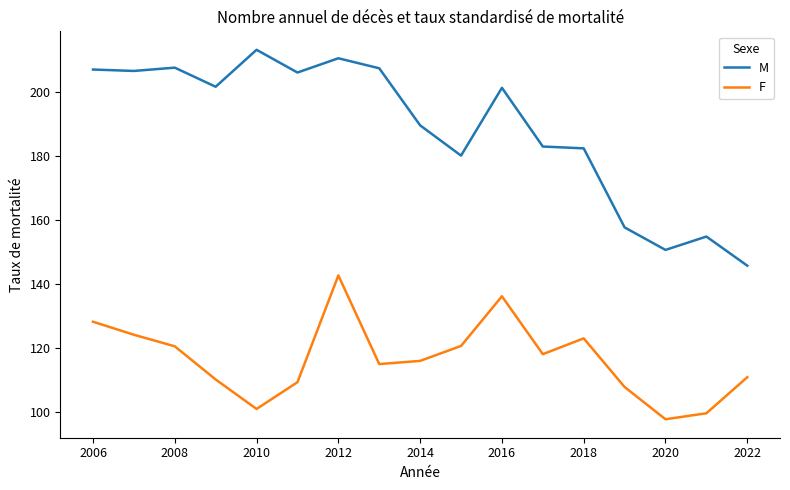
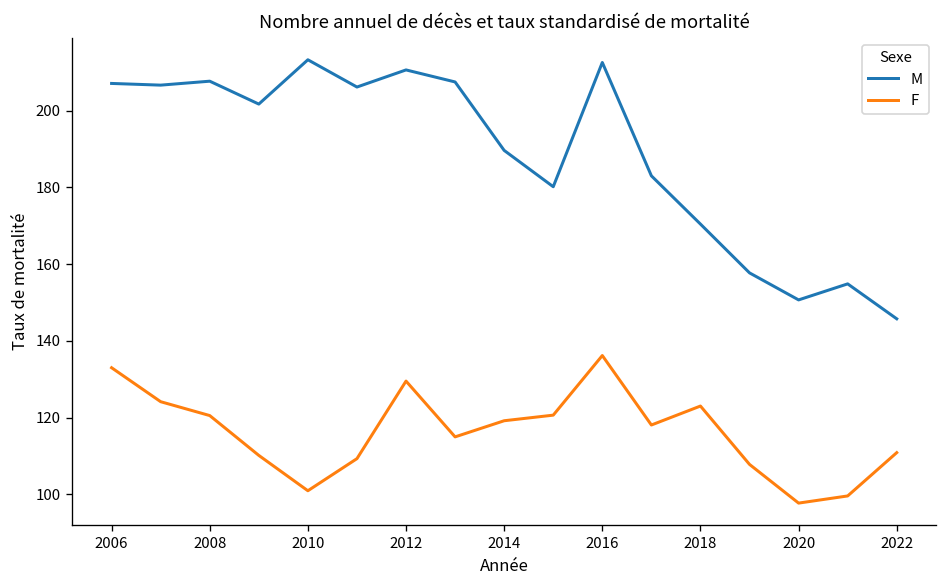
F, 2006: 128 -> 133
F, 2012: 143 -> 130
F, 2014: 116 -> 119
M, 2016: 201 -> 213
M, 2018: 182 -> 170
